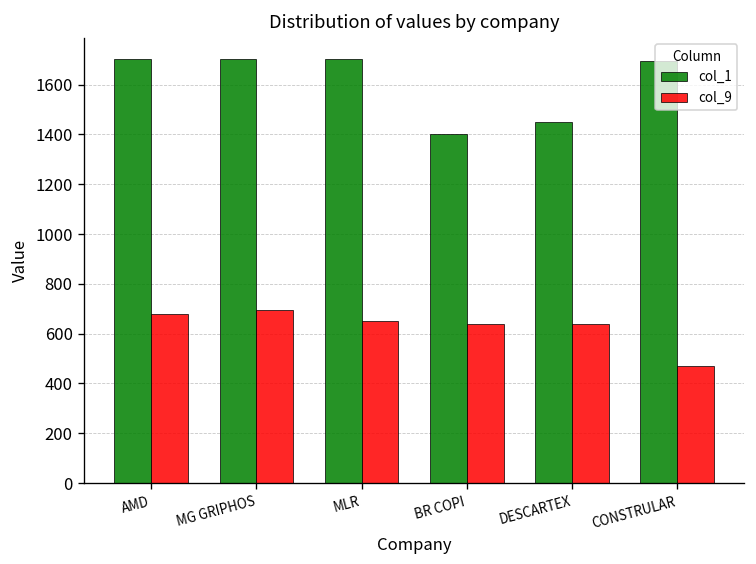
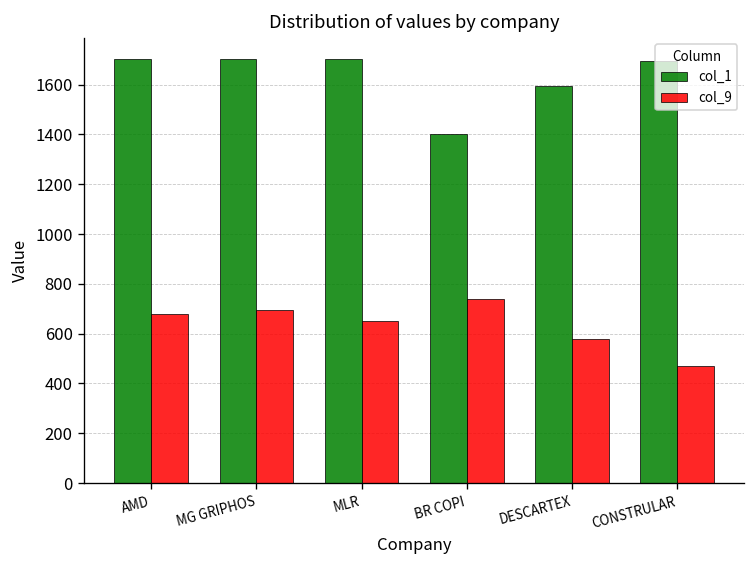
col_9, BR COPI: 640 -> 740
col_1, DESCARTEX: 1450 -> 1590
col_9, DESCARTEX: 640 -> 580
